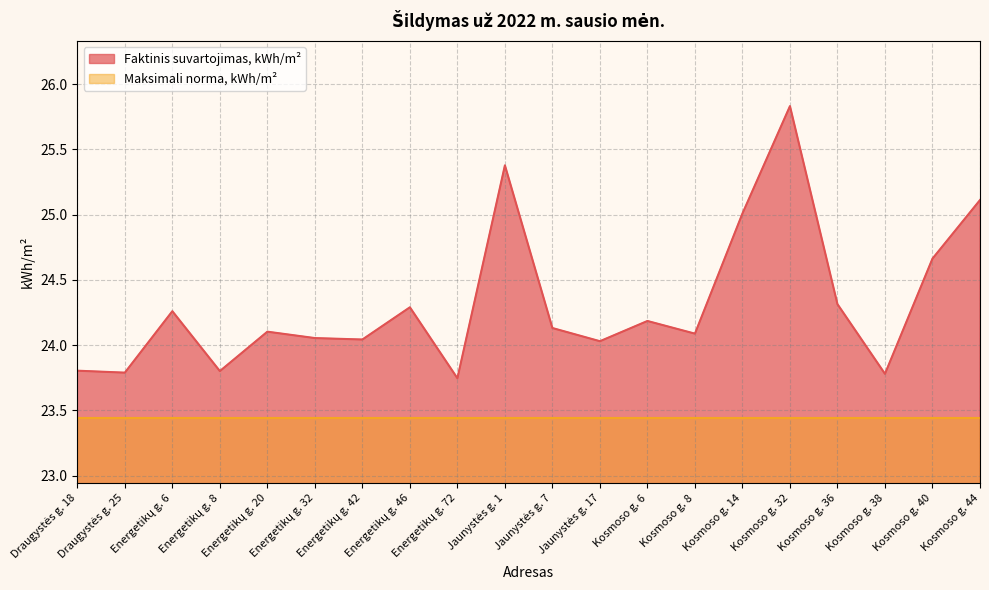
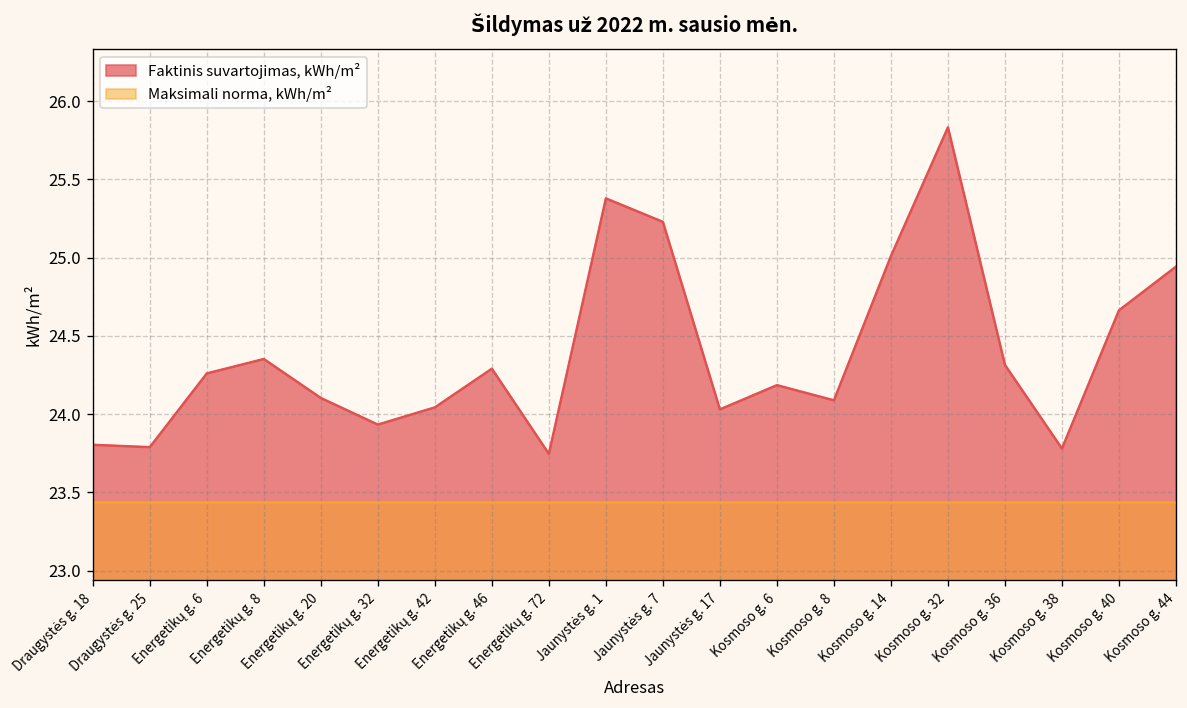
Faktinis suvartojimas, kWh/m², Energetikų g. 8: 23.80 -> 24.35
Faktinis suvartojimas, kWh/m², Energetikų g. 32: 24.05 -> 23.93
Faktinis suvartojimas, kWh/m², Jaunystės g. 7: 24.13 -> 25.23
Faktinis suvartojimas, kWh/m², Kosmoso g. 44: 25.11 -> 24.94
